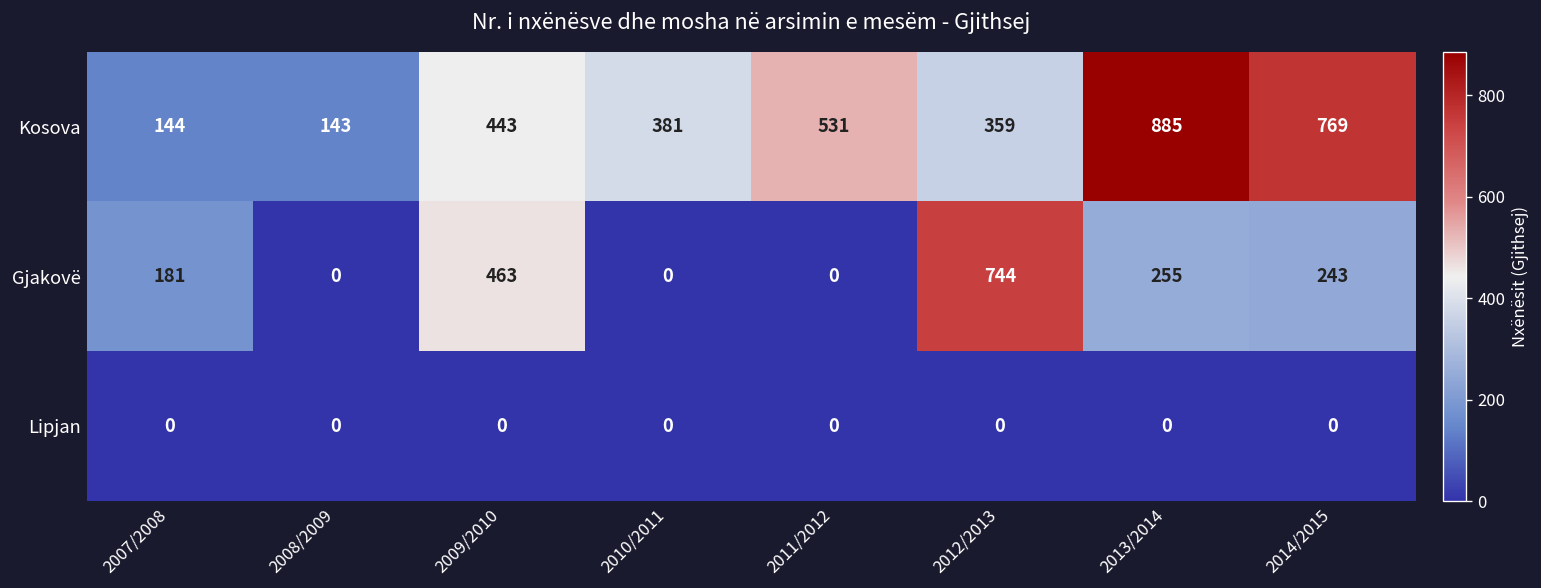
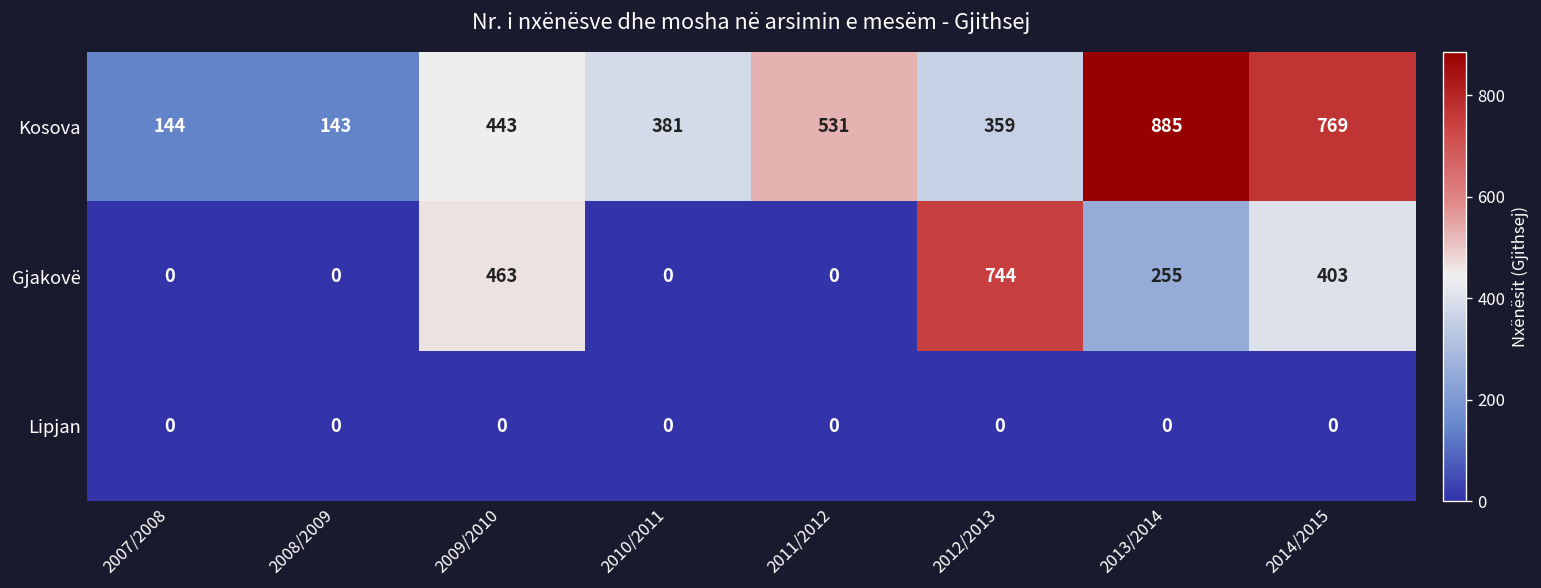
Gjakovë, 2007/2008: 181 -> 0
Gjakovë, 2014/2015: 243 -> 403
